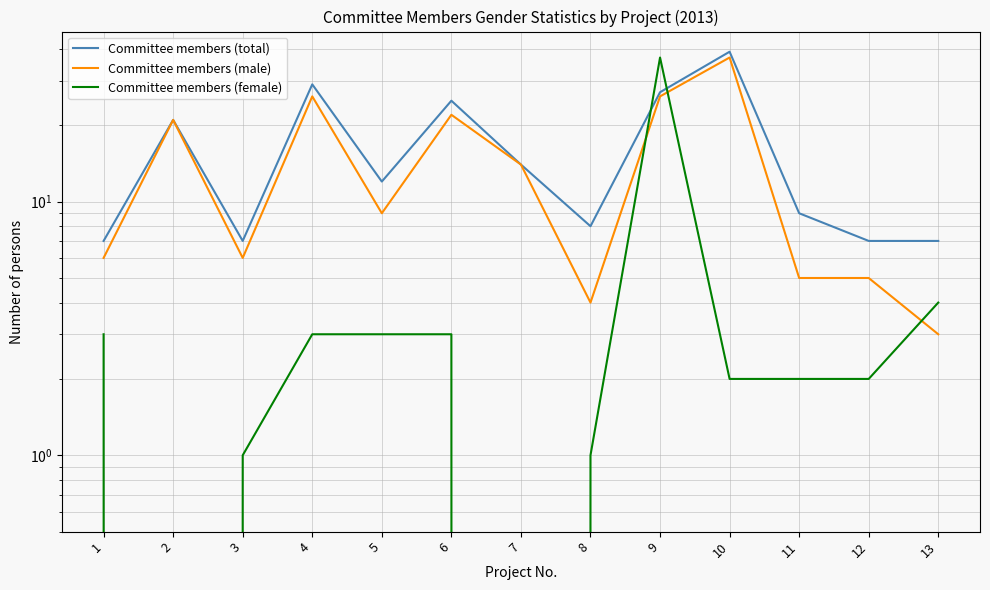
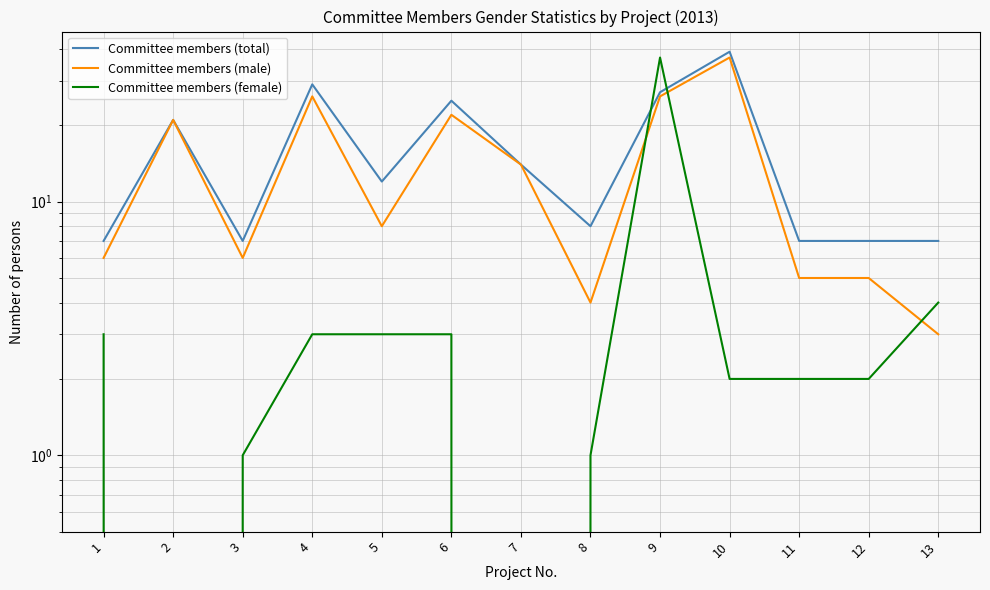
Committee members (male), 5: 9 -> 8
Committee members (total), 11: 9 -> 7
